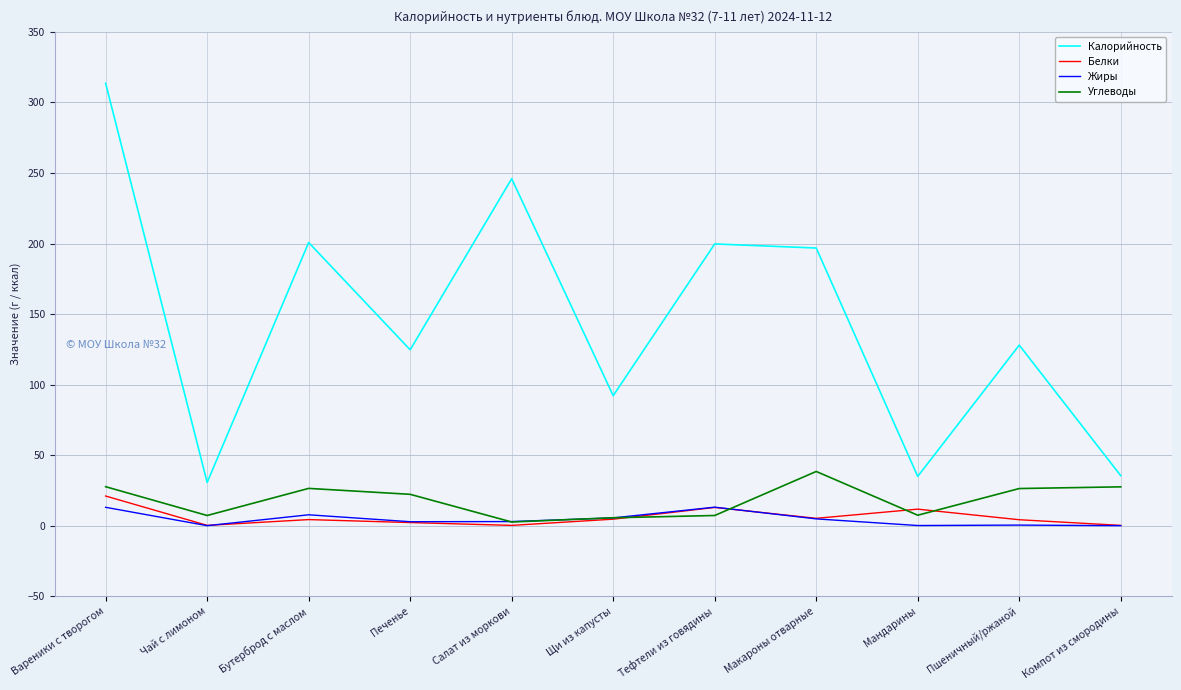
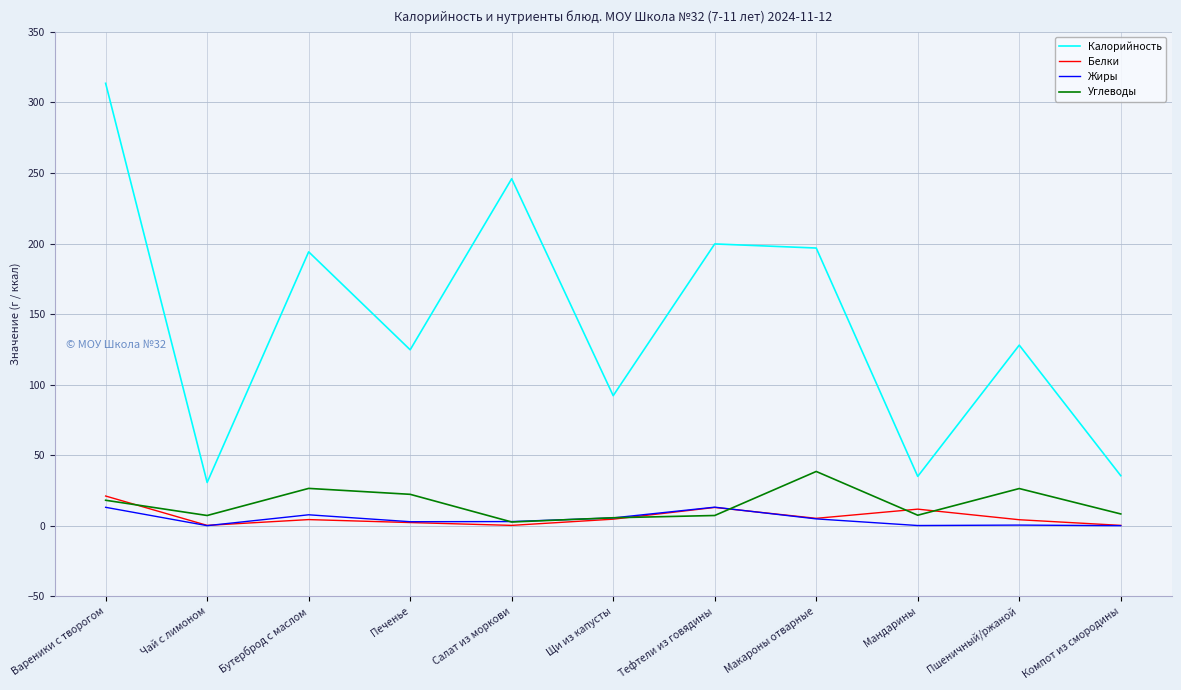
Углеводы, Вареники с творогом: 28 -> 18
Калорийность, Бутерброд с маслом: 201 -> 194
Углеводы, Компот из смородины: 28 -> 8
